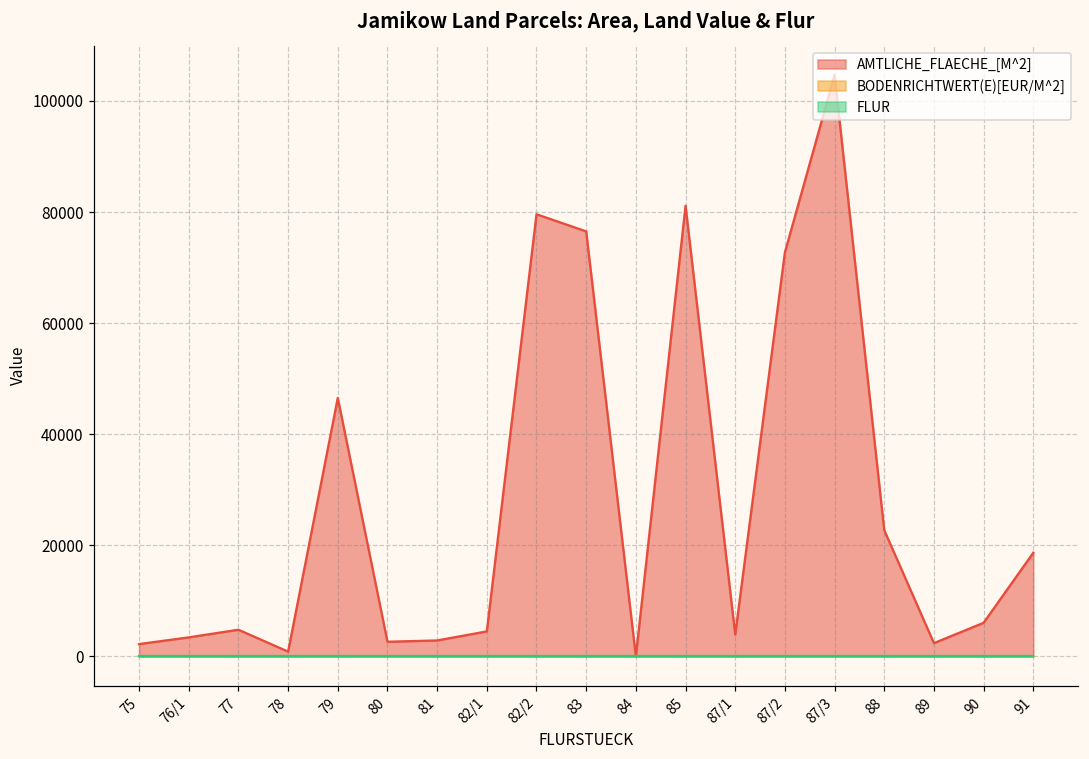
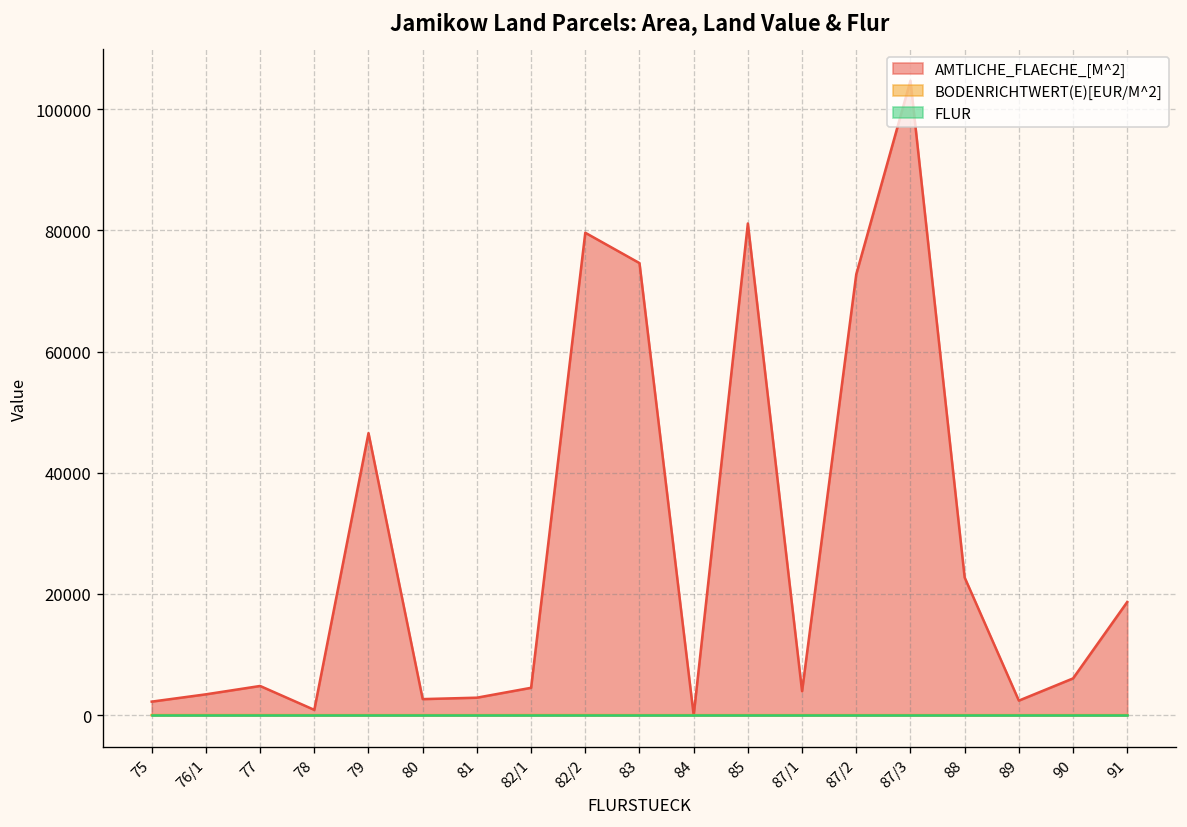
AMTLICHE_FLAECHE_[M^2], 83: 77000 -> 75000
